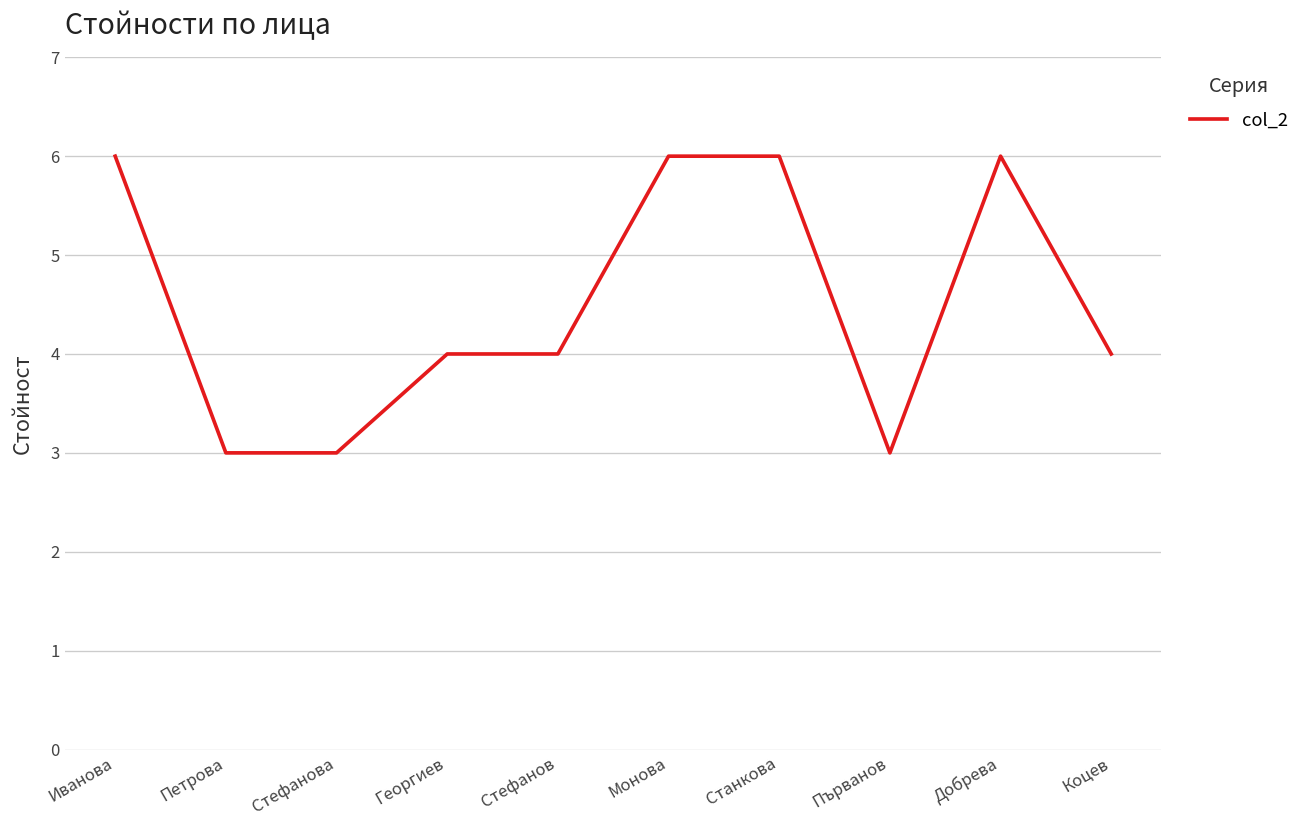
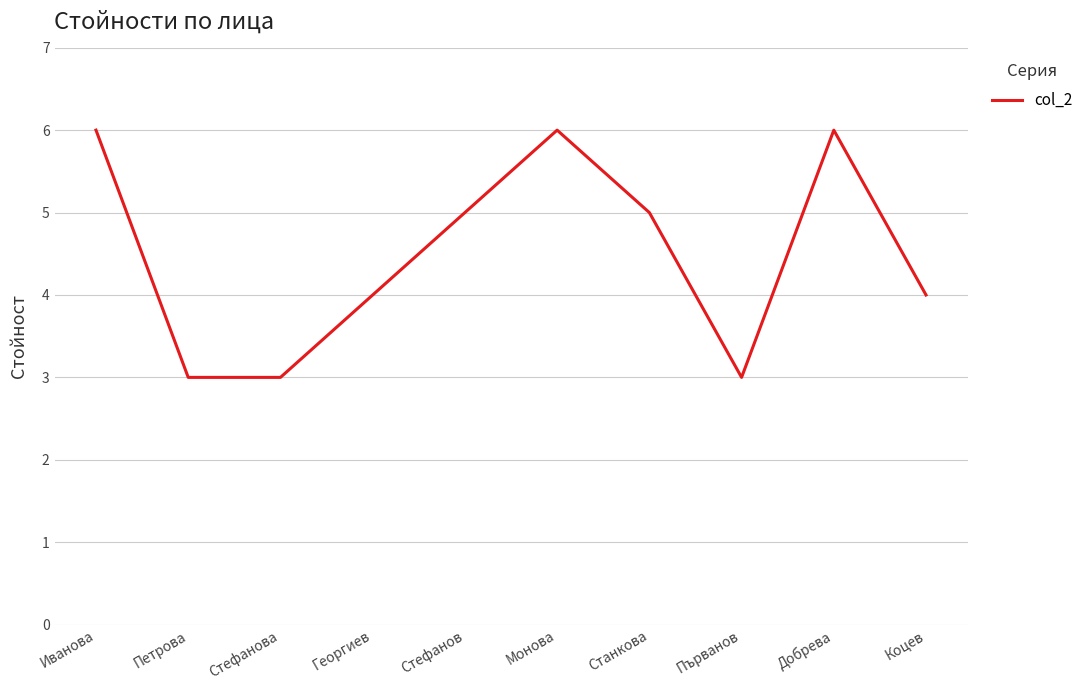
Стефанов: 4 -> 5
Станкова: 6 -> 5
